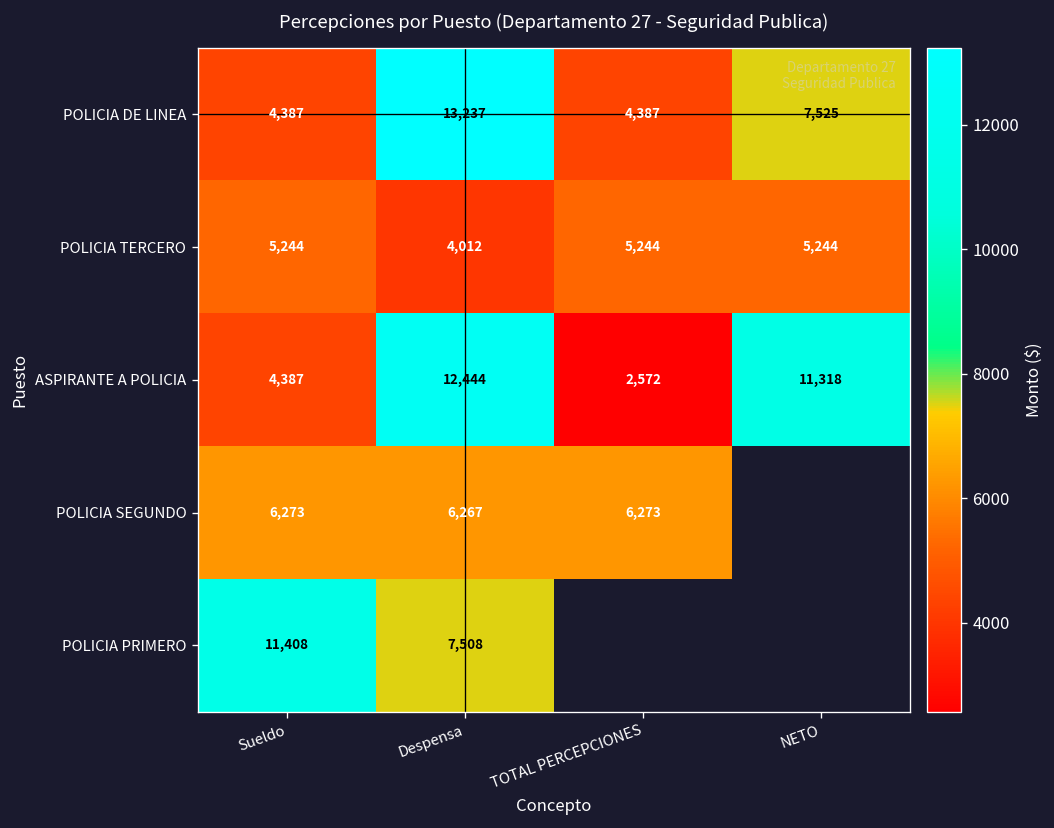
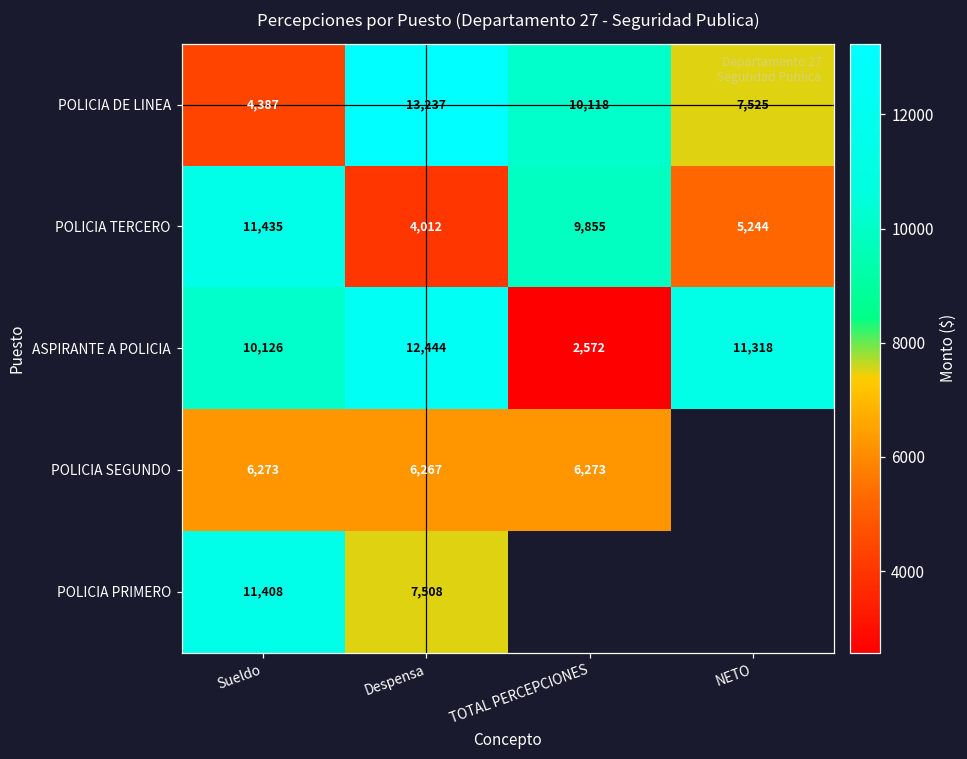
POLICIA DE LINEA, TOTAL PERCEPCIONES: 4,387 -> 10,118
POLICIA TERCERO, Sueldo: 5,244 -> 11,435
POLICIA TERCERO, TOTAL PERCEPCIONES: 5,244 -> 9,855
ASPIRANTE A POLICIA, Sueldo: 4,387 -> 10,126
